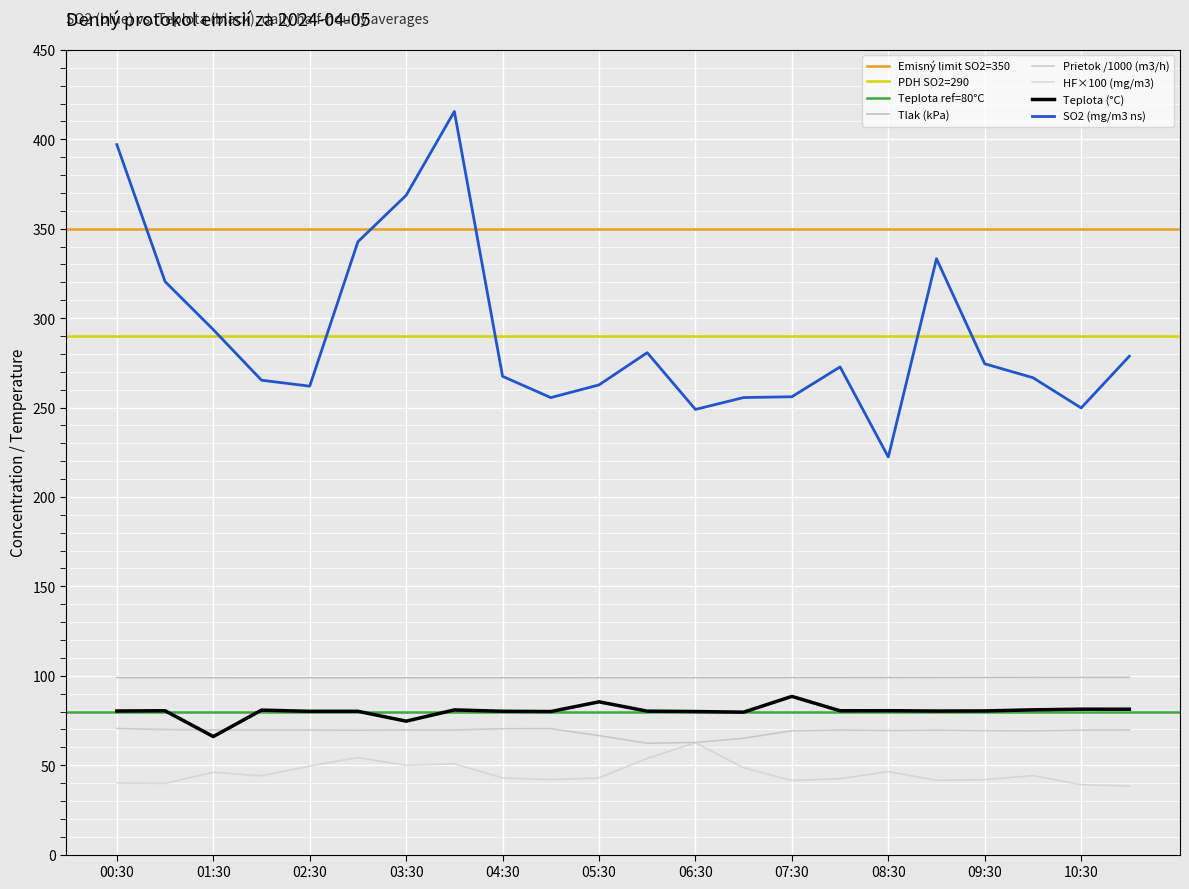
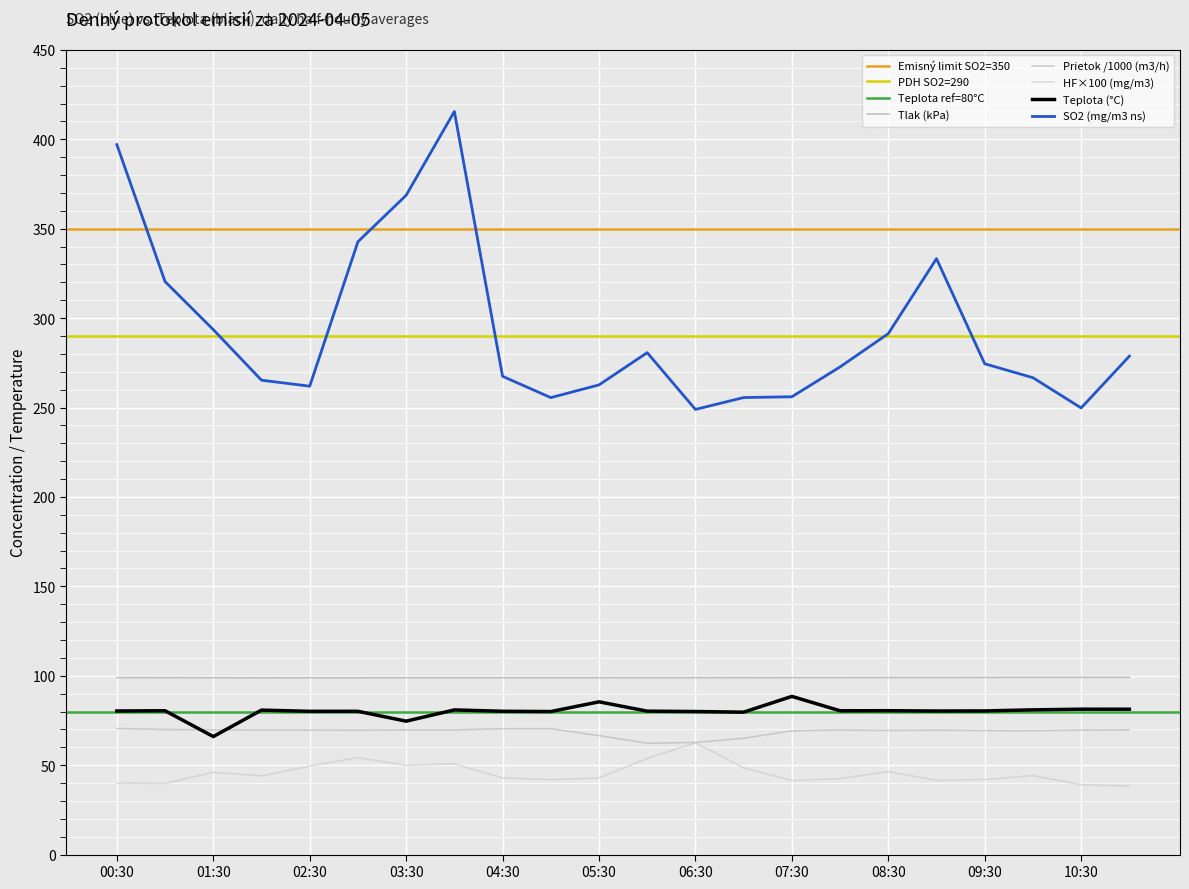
SO2 (mg/m3 ns), 08:30: 222 -> 291
